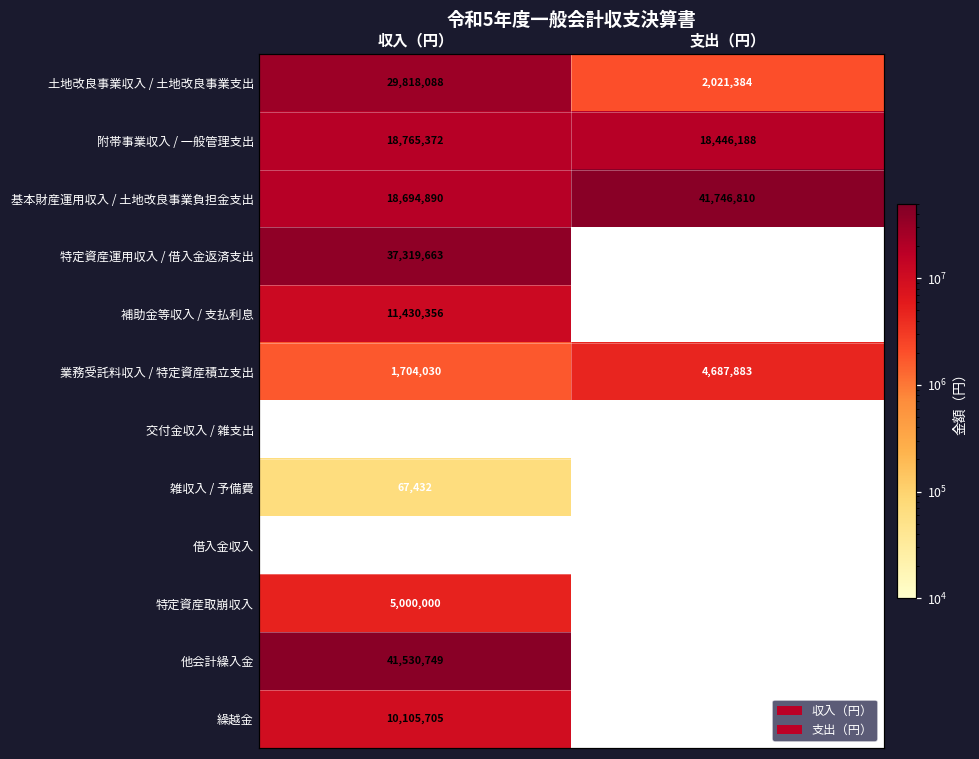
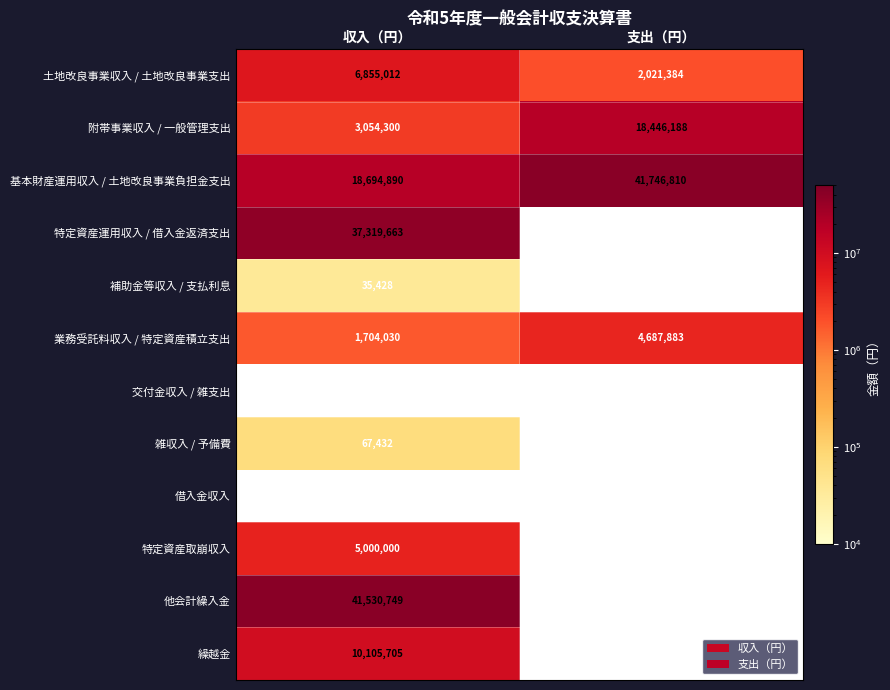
土地改良事業収入 / 土地改良事業支出, 収入（円）: 29,818,088 -> 6,855,012
附帯事業収入 / 一般管理支出, 収入（円）: 18,765,372 -> 3,054,300
補助金等収入 / 支払利息, 収入（円）: 11,430,356 -> 35,428
